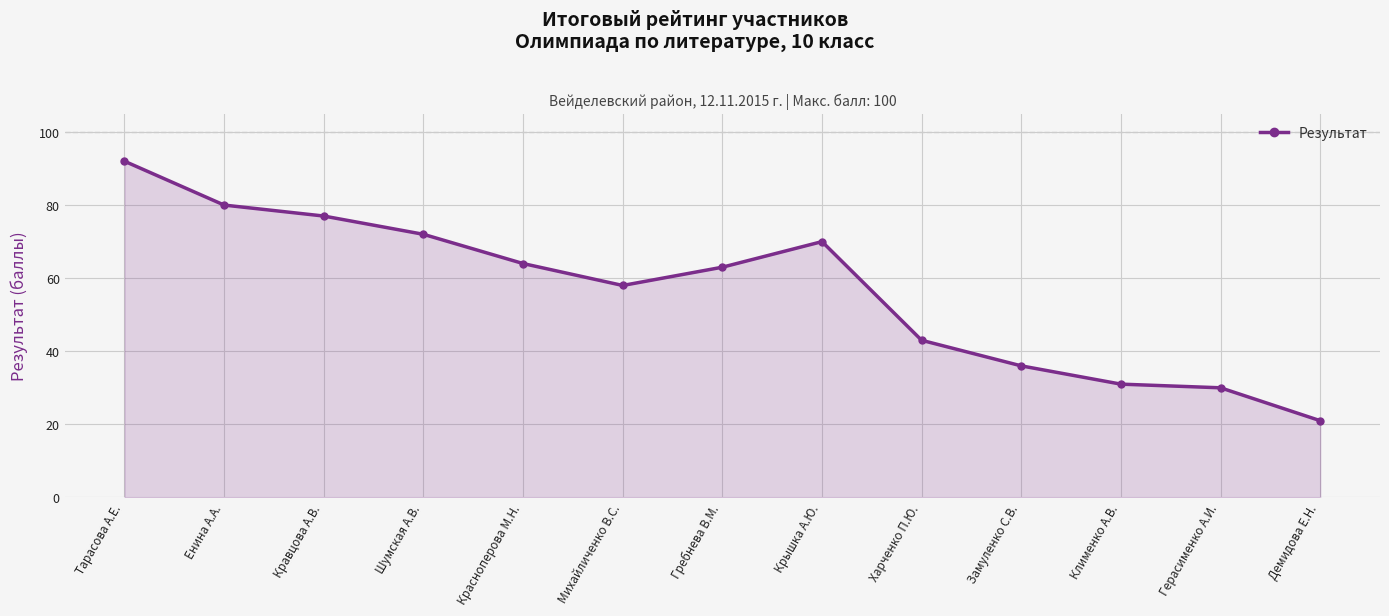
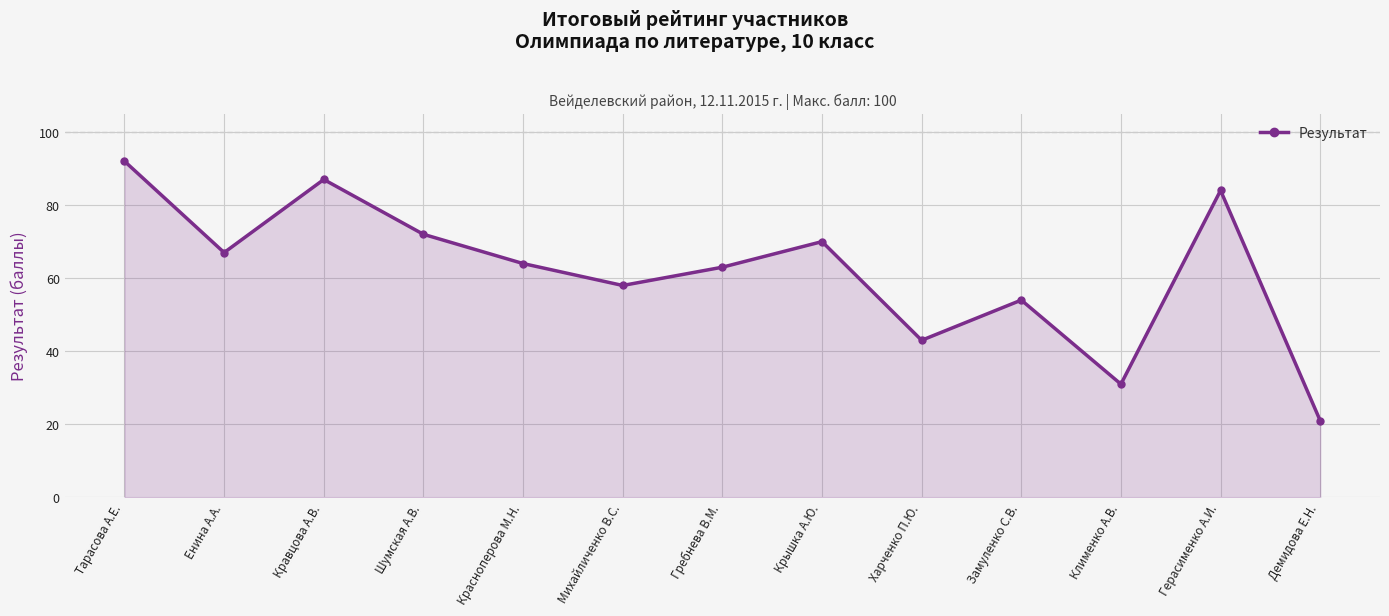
Енина А.А.: 80 -> 67
Кравцова А.В.: 77 -> 87
Замуленко С.В.: 36 -> 54
Герасименко А.И.: 30 -> 84
